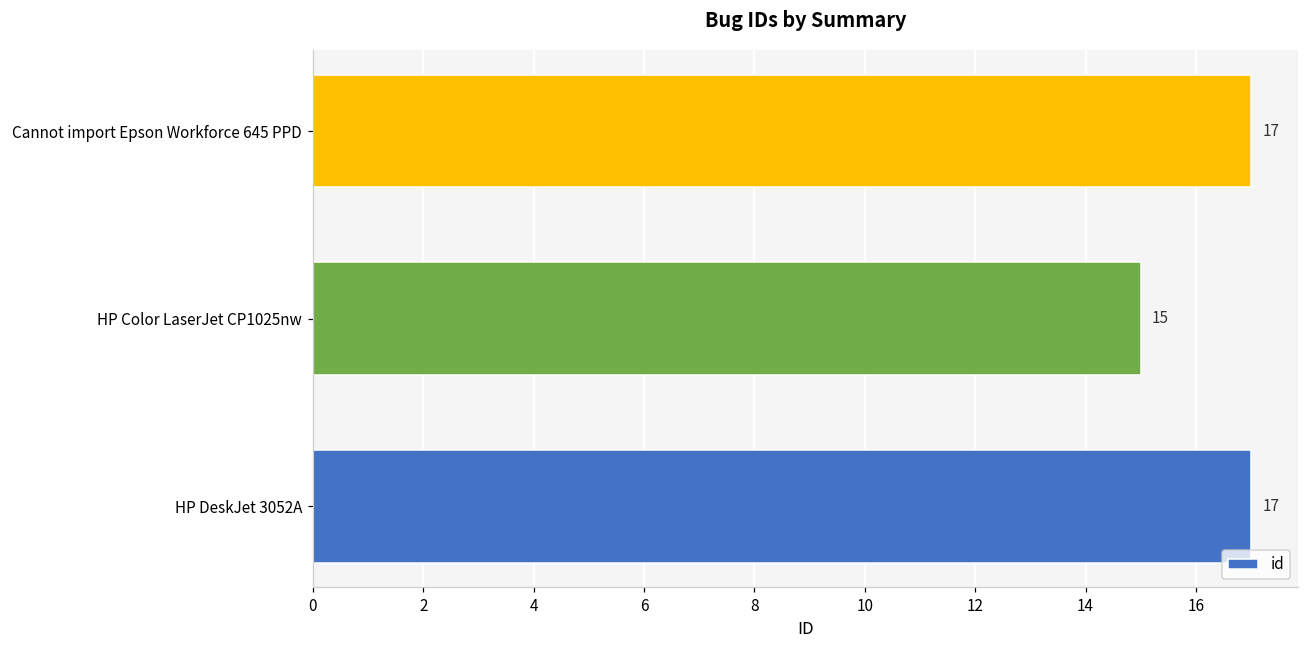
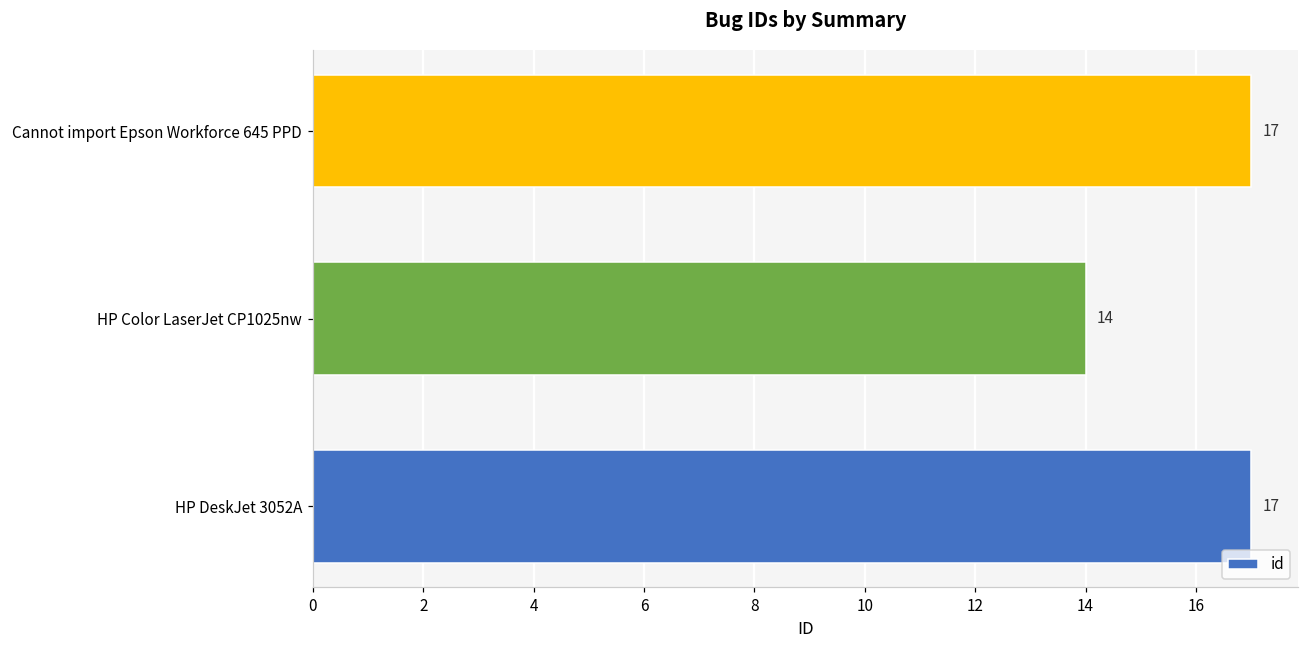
HP Color LaserJet CP1025nw: 15 -> 14
